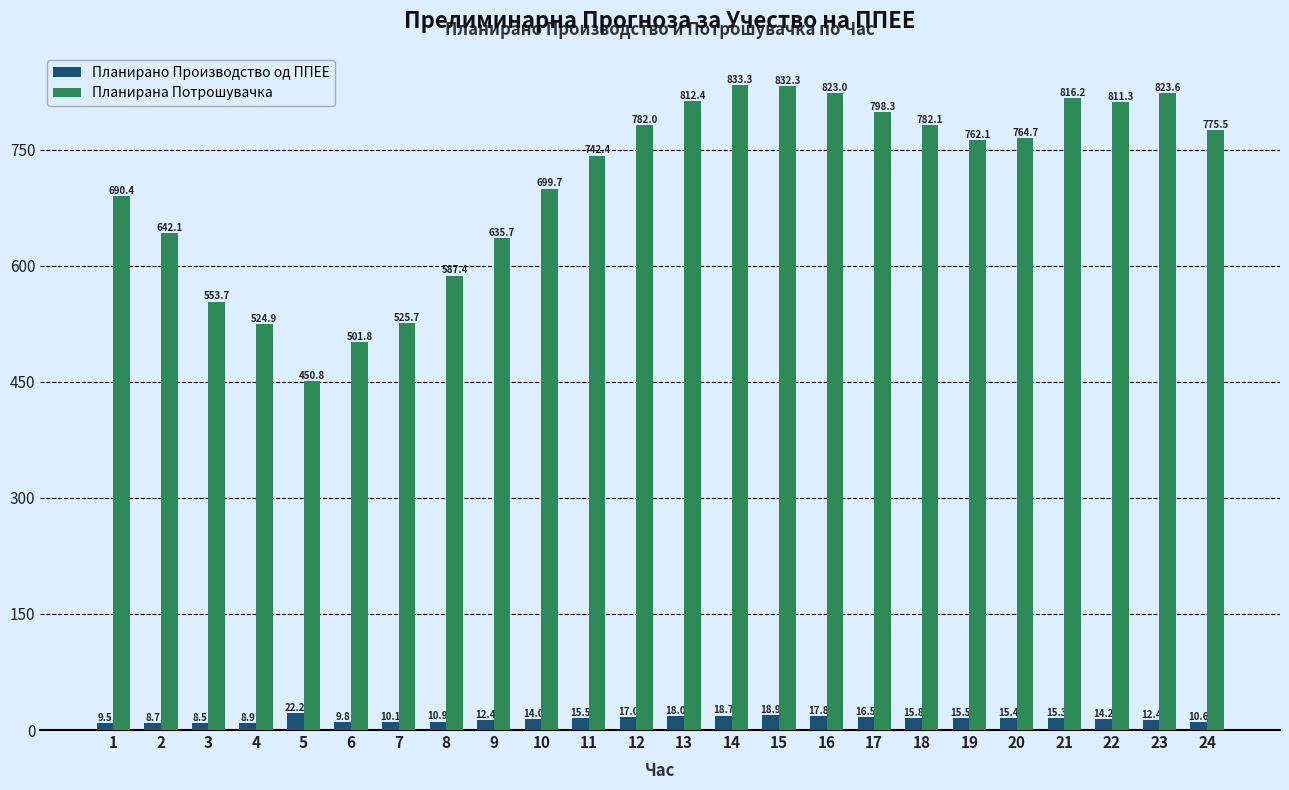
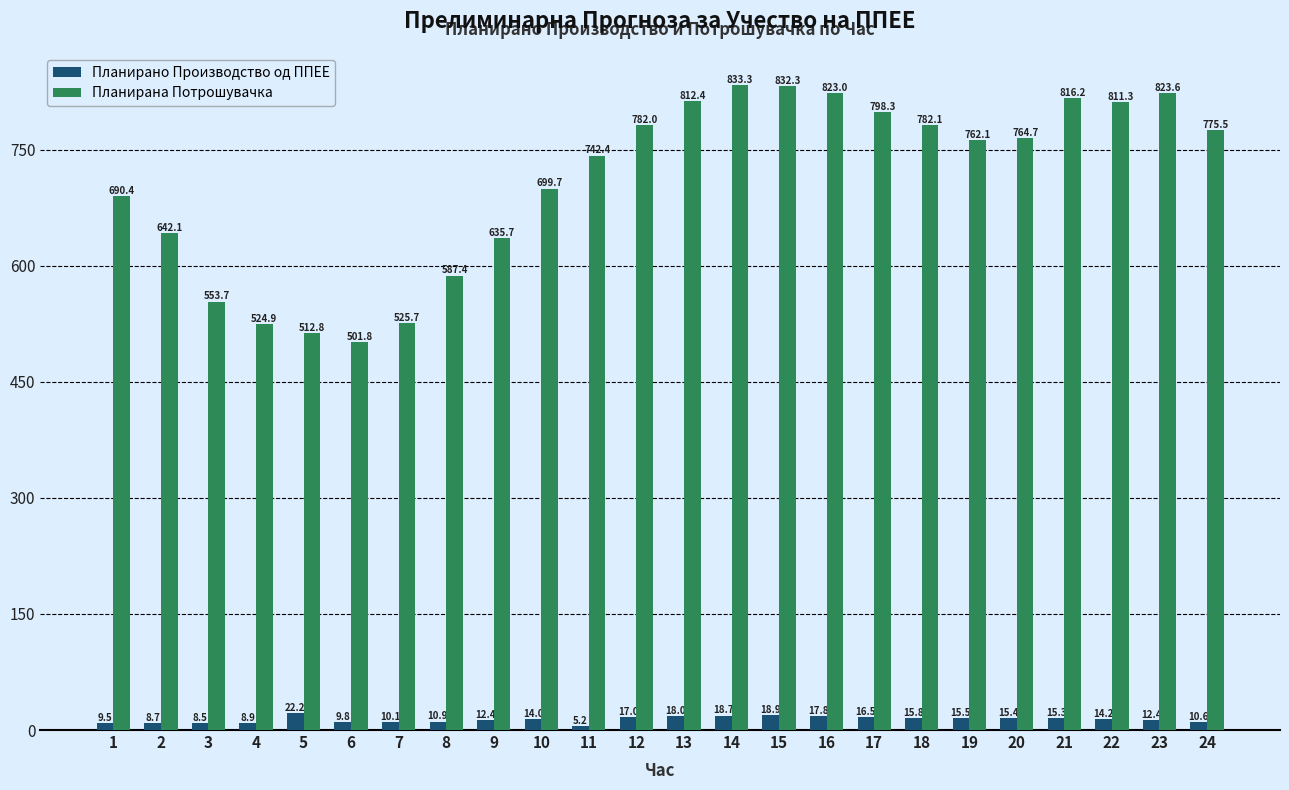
Планирана Потрошувачка, 5: 450.8 -> 512.8
Планирано Производство од ППЕЕ, 11: 15.5 -> 5.2
